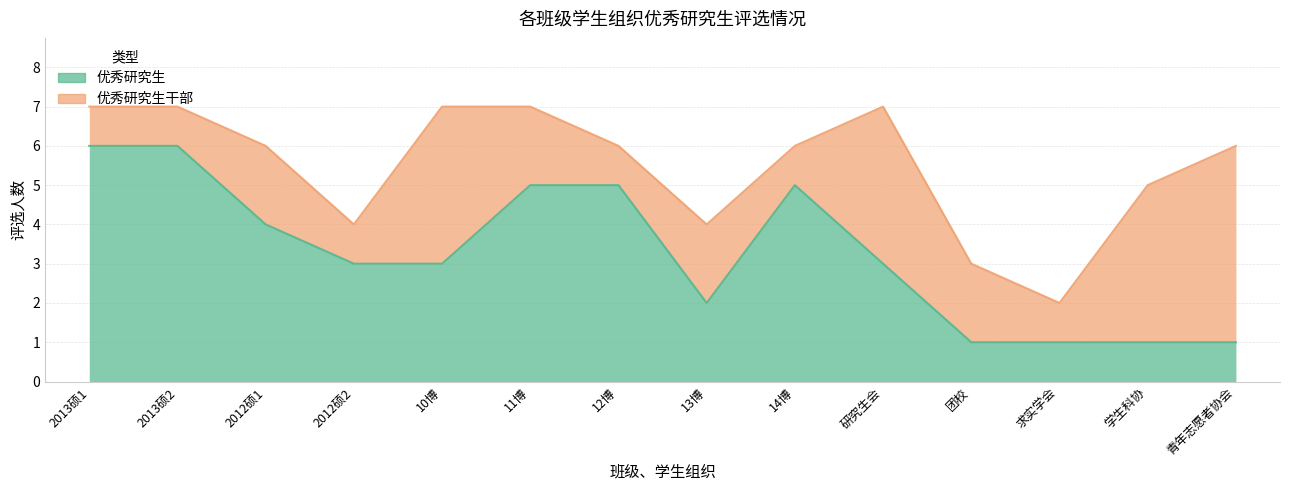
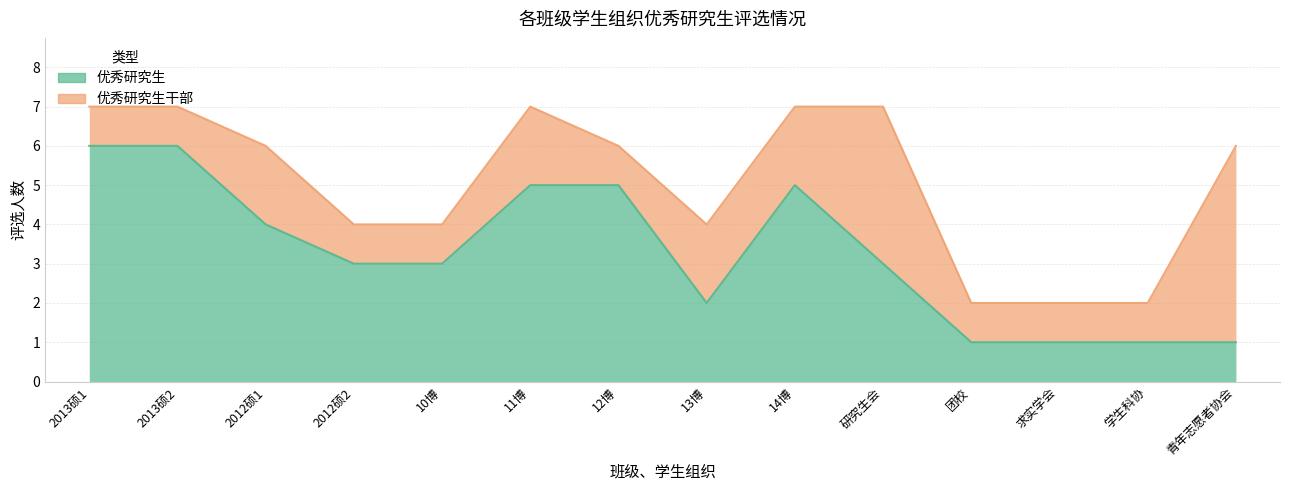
优秀研究生干部, 10博: 4 -> 1
优秀研究生干部, 14博: 1 -> 2
优秀研究生干部, 团校: 2 -> 1
优秀研究生干部, 学生科协: 4 -> 1
